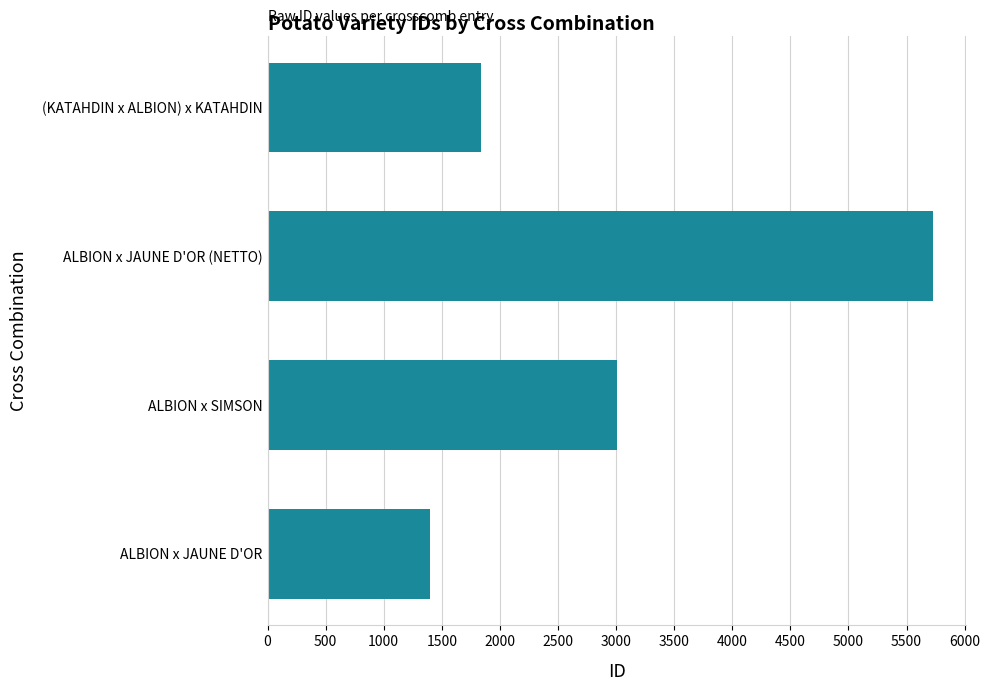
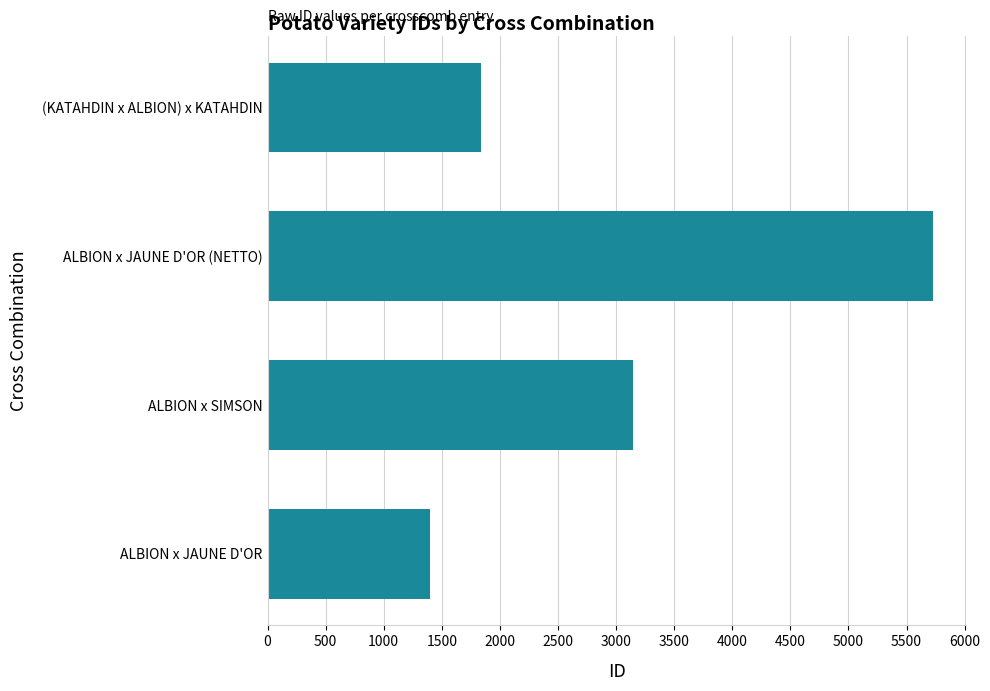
ALBION x SIMSON: 3010 -> 3150
